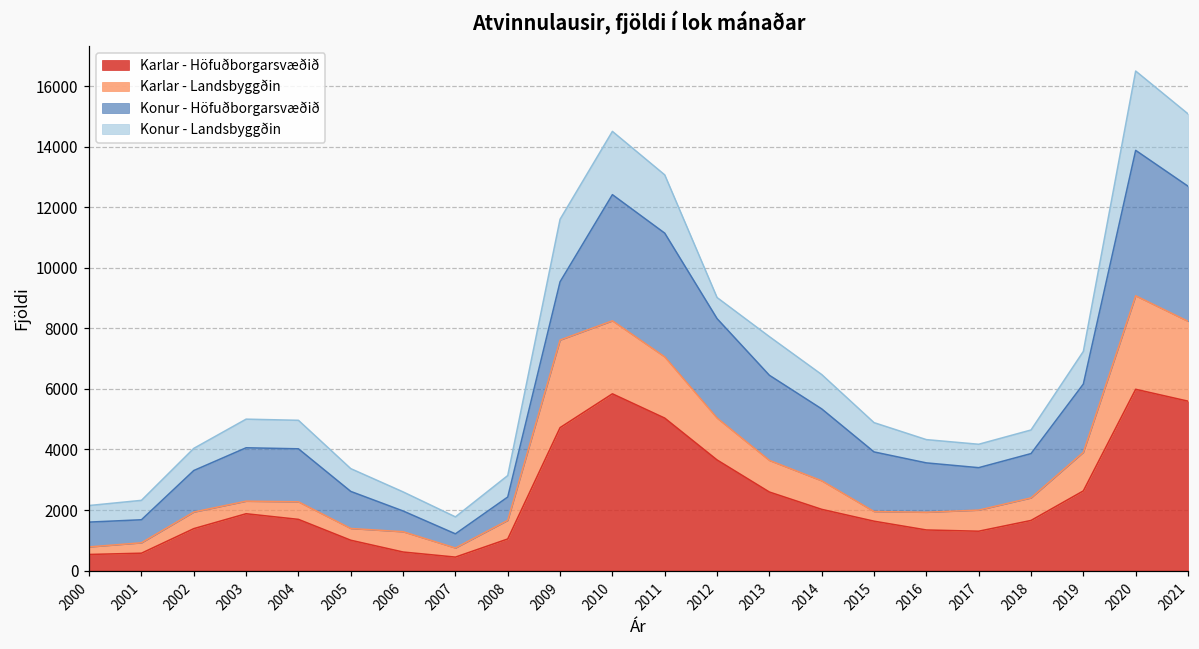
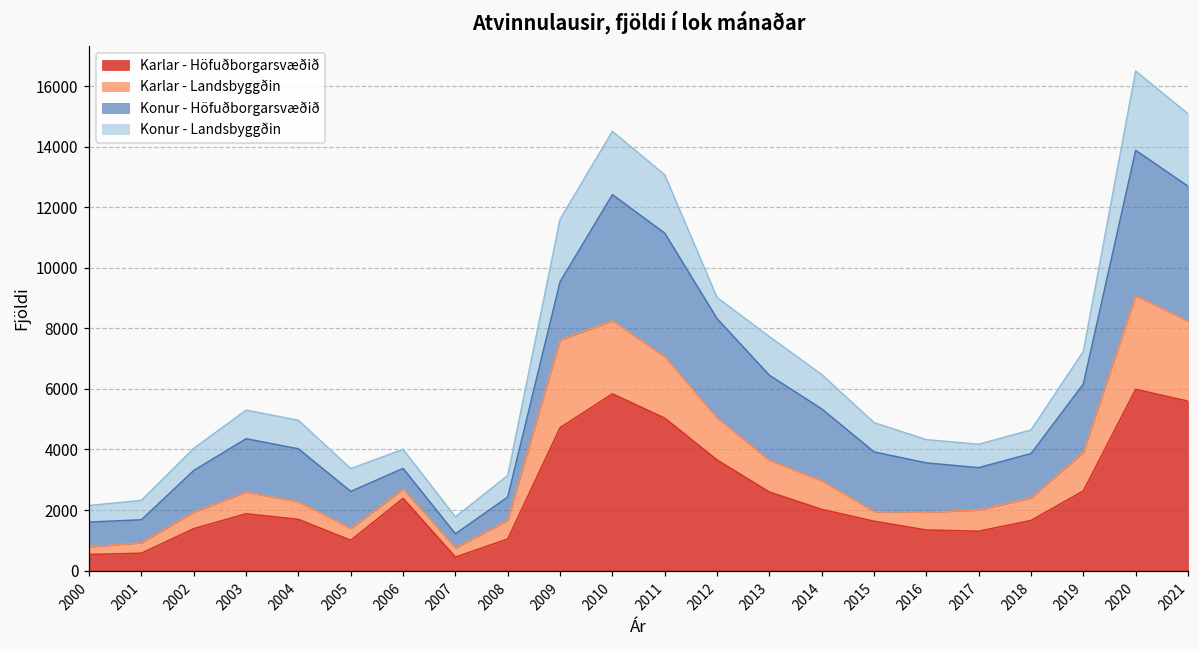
Karlar - Landsbyggðin, 2003: 400 -> 700
Karlar - Höfuðborgarsvæðið, 2006: 600 -> 2400
Karlar - Landsbyggðin, 2006: 700 -> 300
